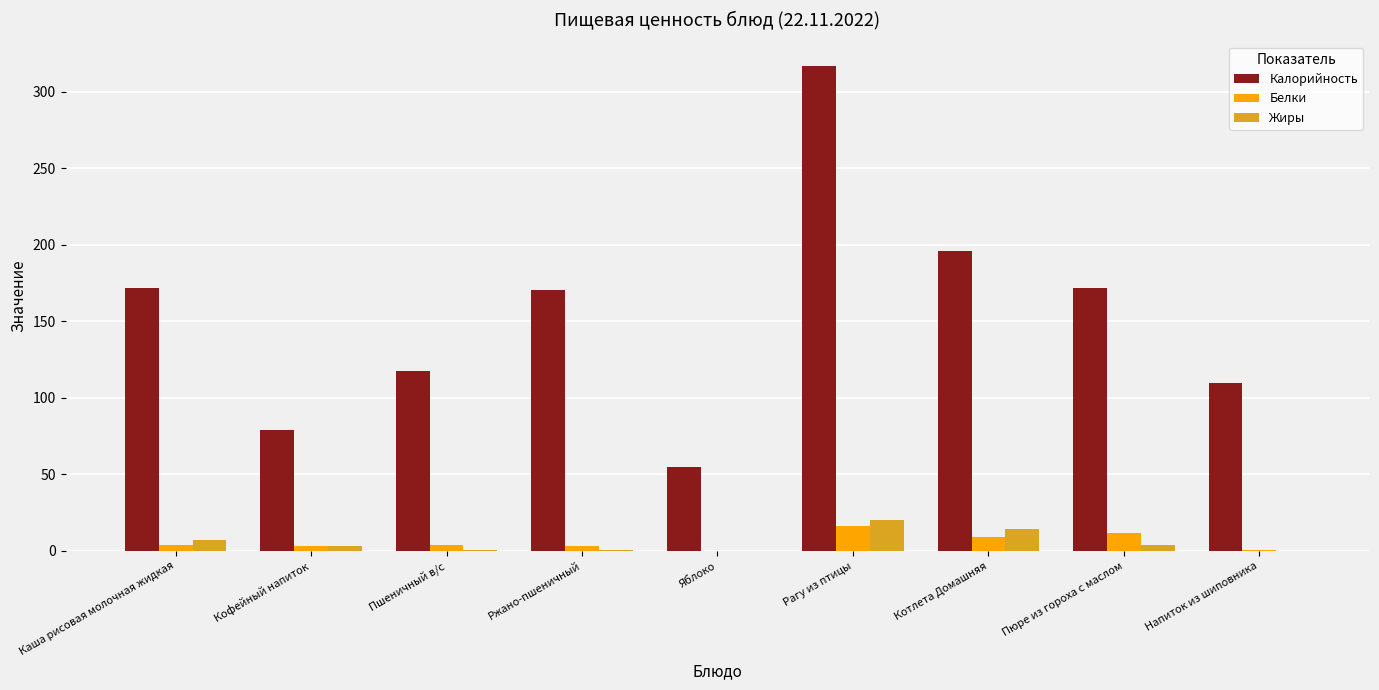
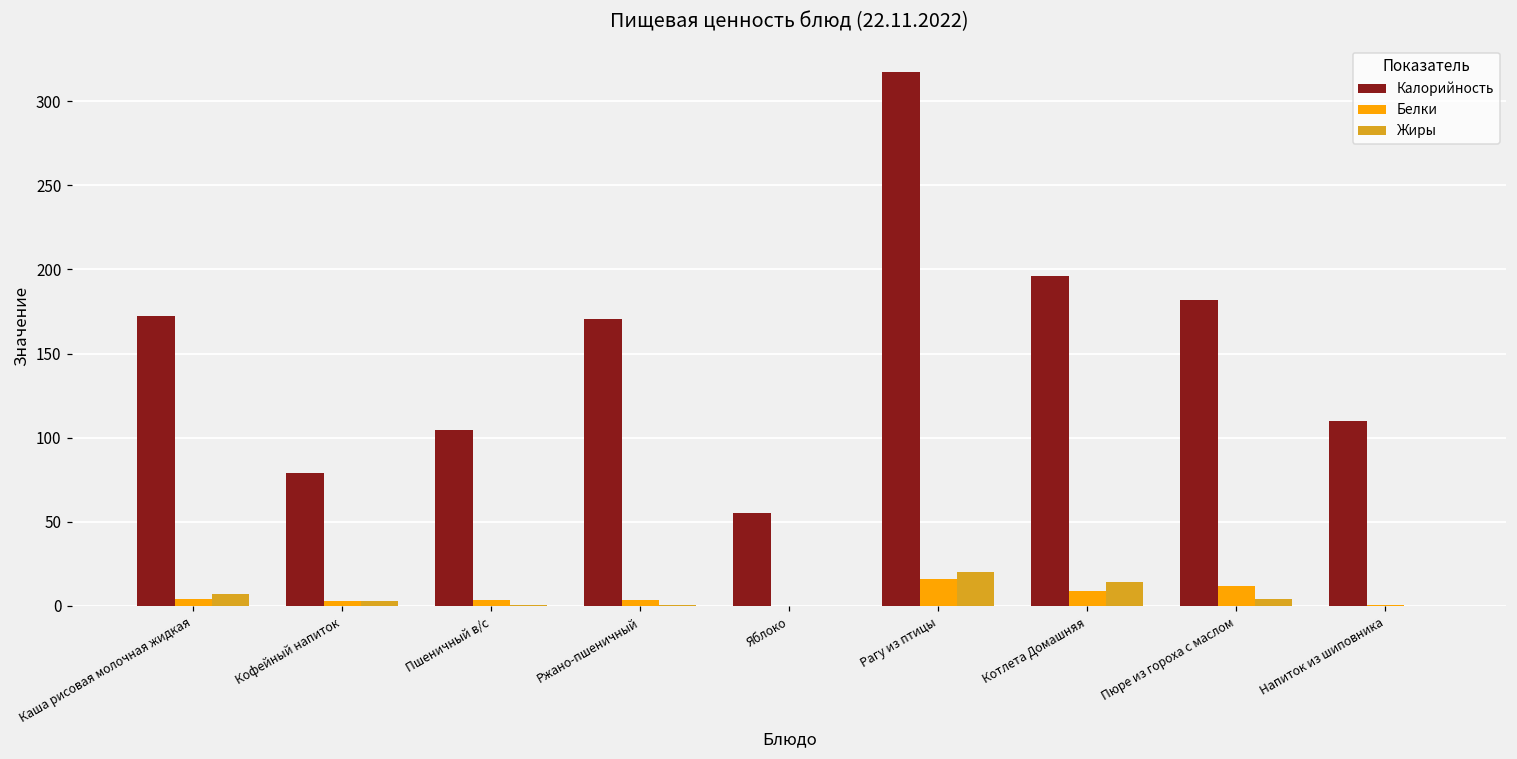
Калорийность, Пшеничный в/с: 118 -> 104
Калорийность, Пюре из гороха с маслом: 172 -> 182
